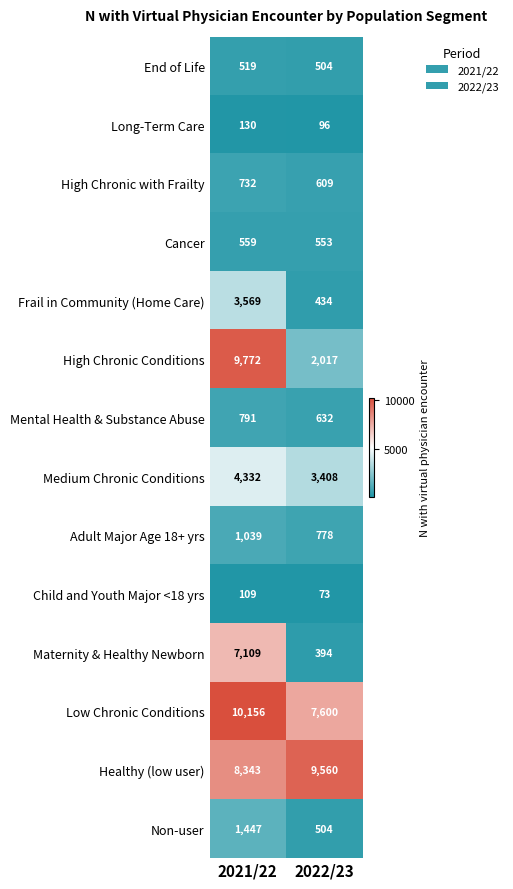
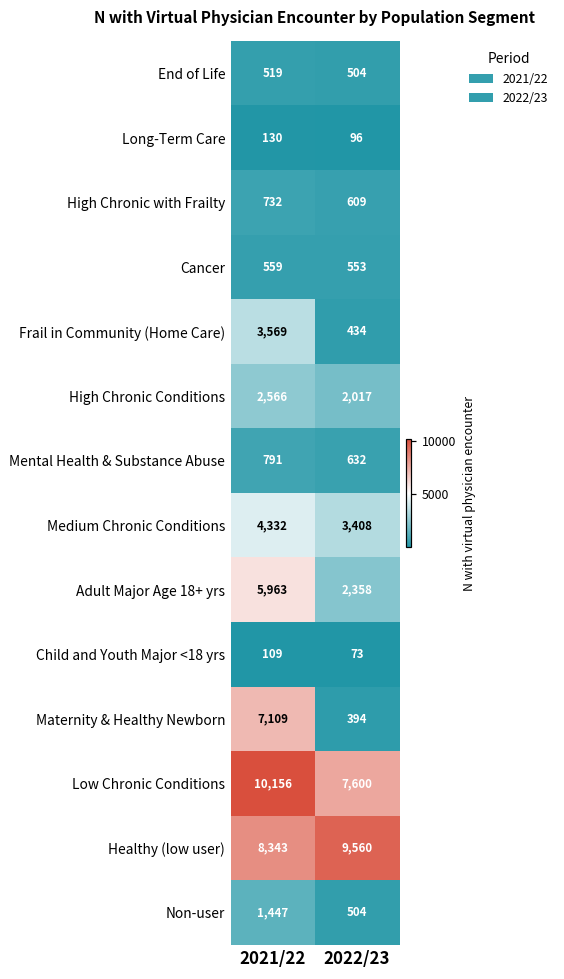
High Chronic Conditions, 2021/22: 9,772 -> 2,566
Adult Major Age 18+ yrs, 2021/22: 1,039 -> 5,963
Adult Major Age 18+ yrs, 2022/23: 778 -> 2,358
